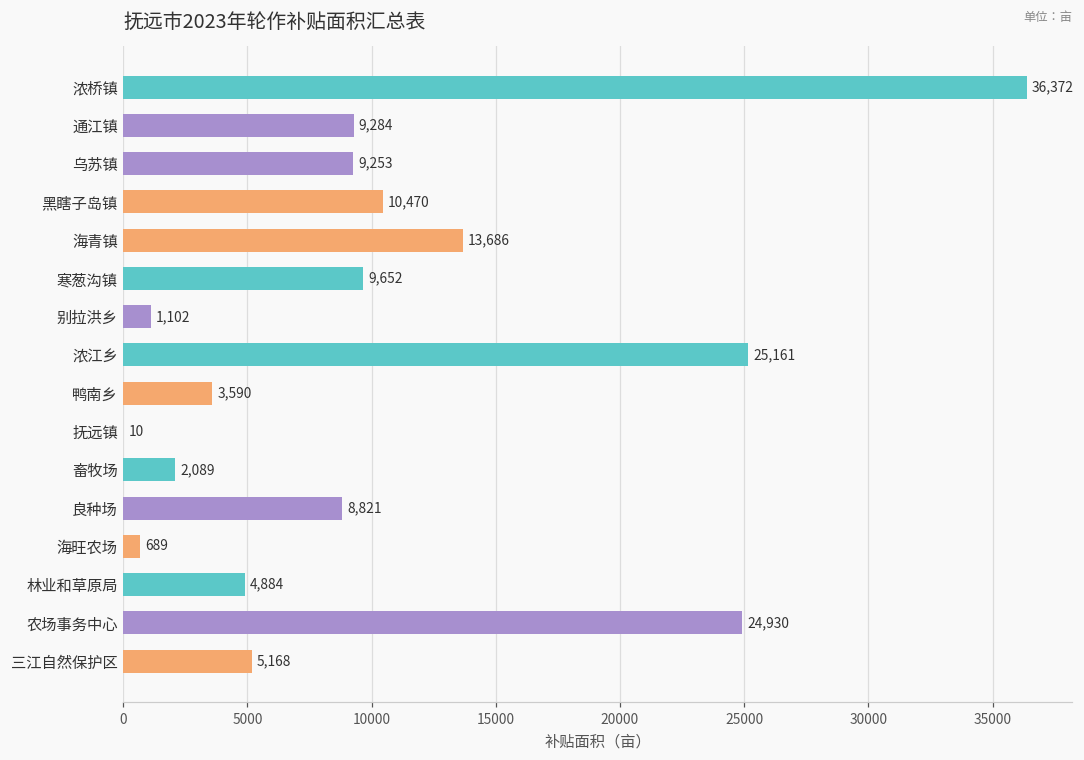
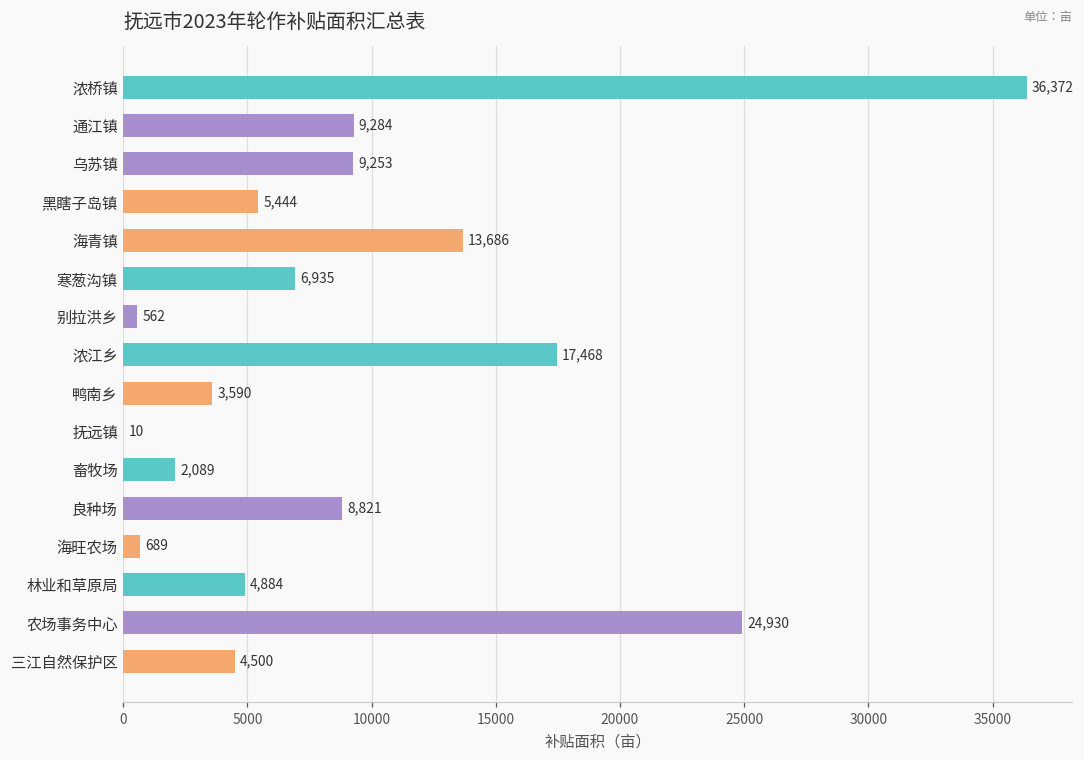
黑瞎子岛镇: 10,470 -> 5,444
寒葱沟镇: 9,652 -> 6,935
别拉洪乡: 1,102 -> 562
浓江乡: 25,161 -> 17,468
三江自然保护区: 5,168 -> 4,500
